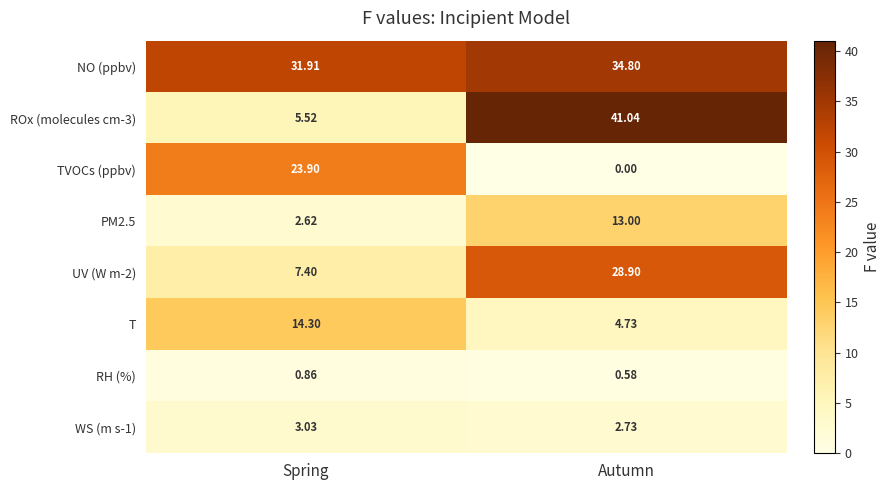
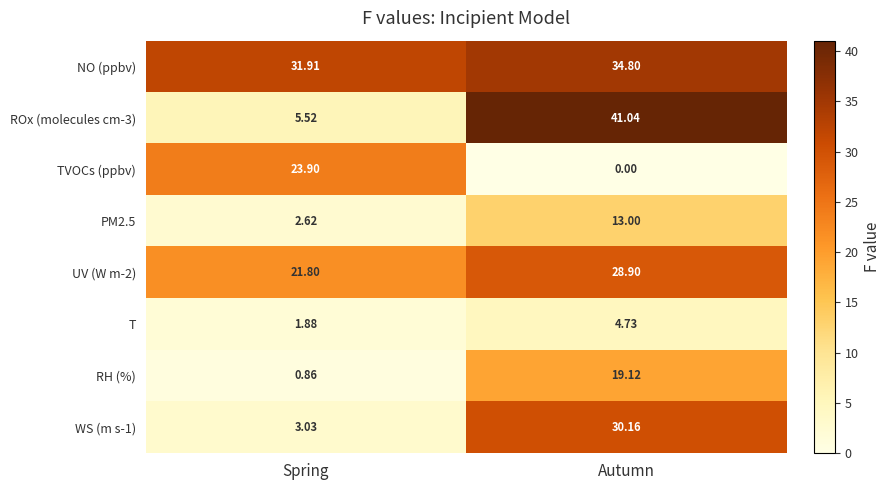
UV (W m-2), Spring: 7.40 -> 21.80
T, Spring: 14.30 -> 1.88
RH (%), Autumn: 0.58 -> 19.12
WS (m s-1), Autumn: 2.73 -> 30.16
